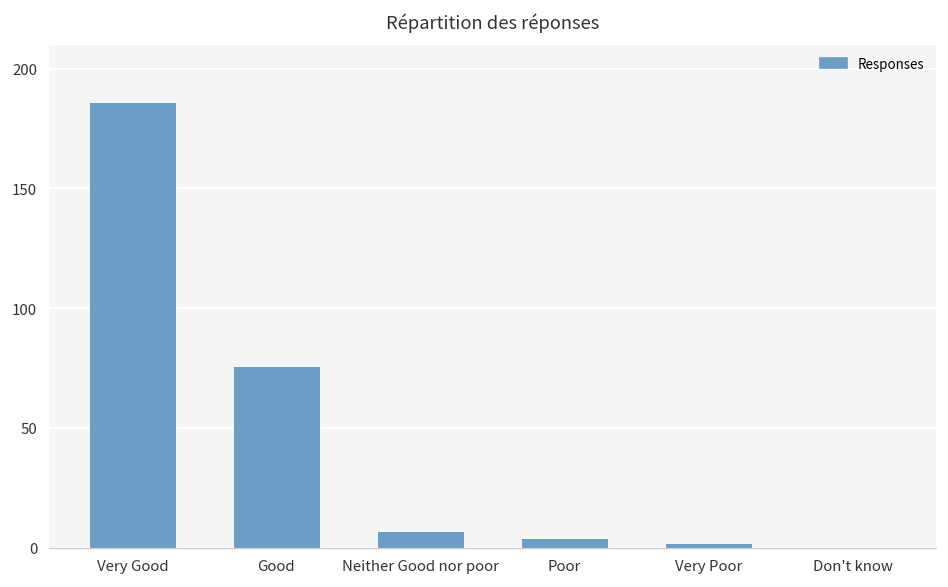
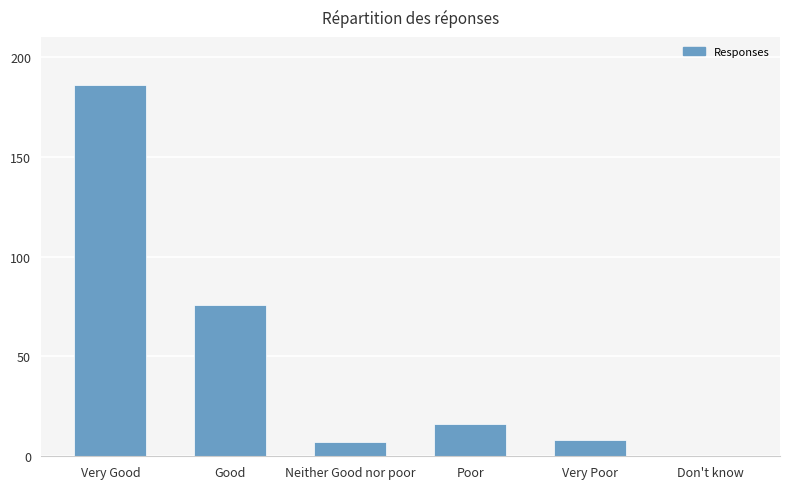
Poor: 4 -> 16
Very Poor: 2 -> 8
